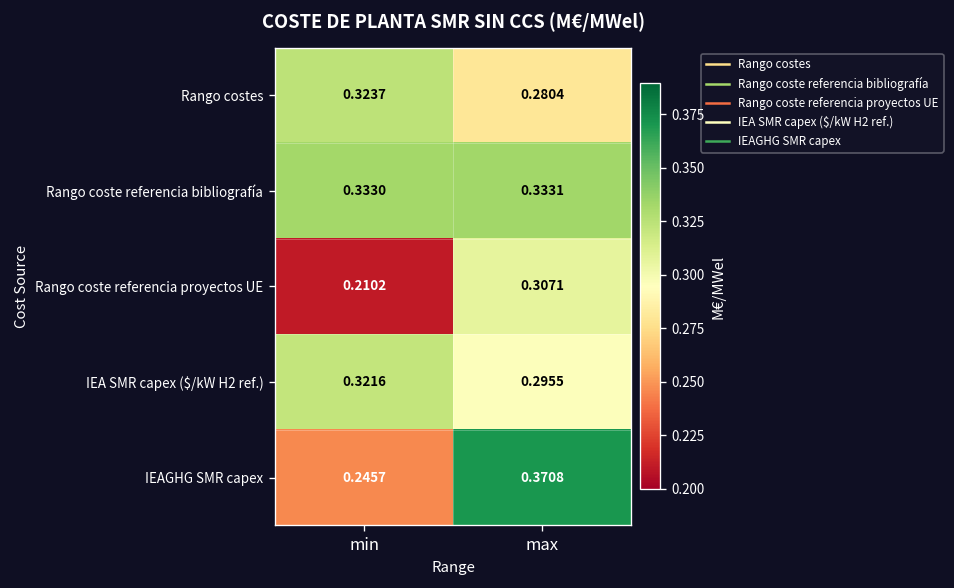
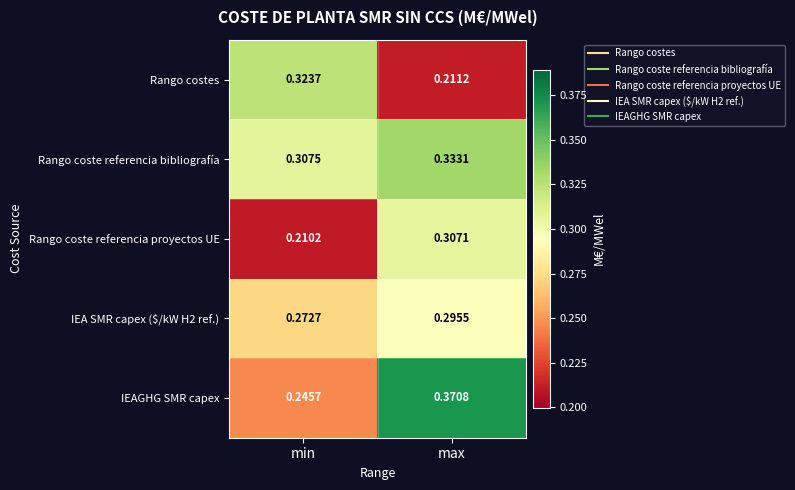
Rango costes, max: 0.2804 -> 0.2112
Rango coste referencia bibliografía, min: 0.3330 -> 0.3075
IEA SMR capex ($/kW H2 ref.), min: 0.3216 -> 0.2727
